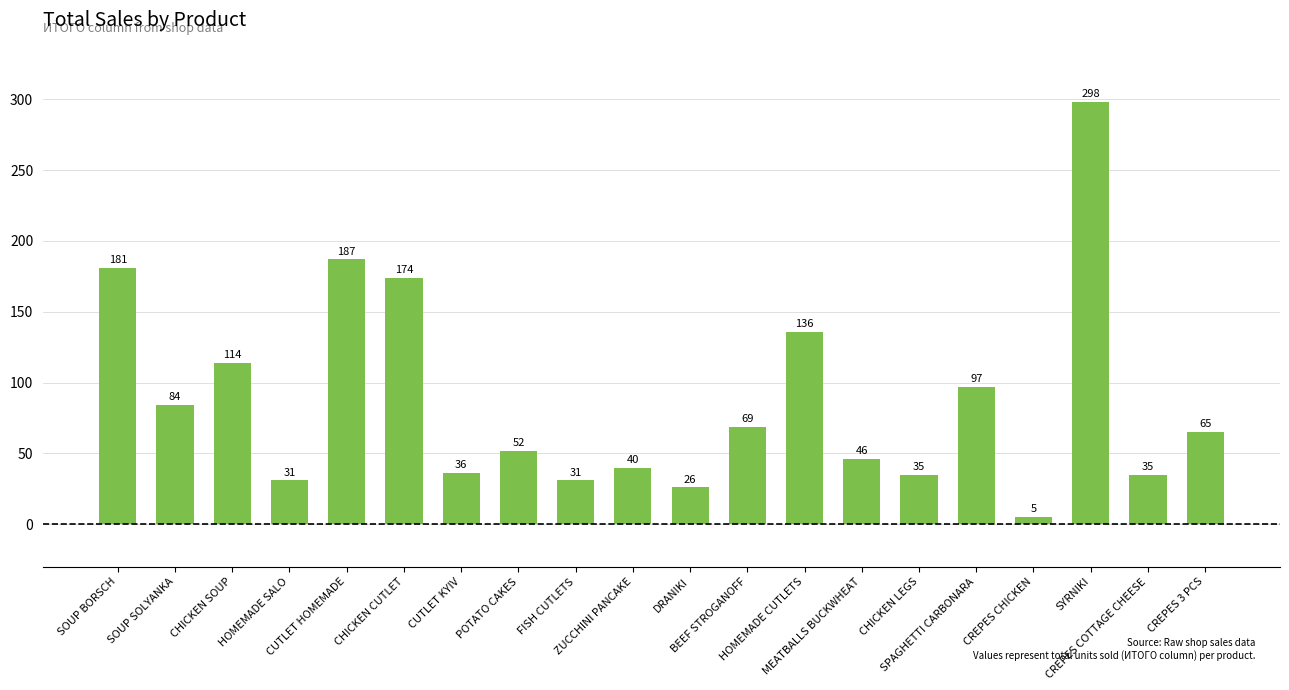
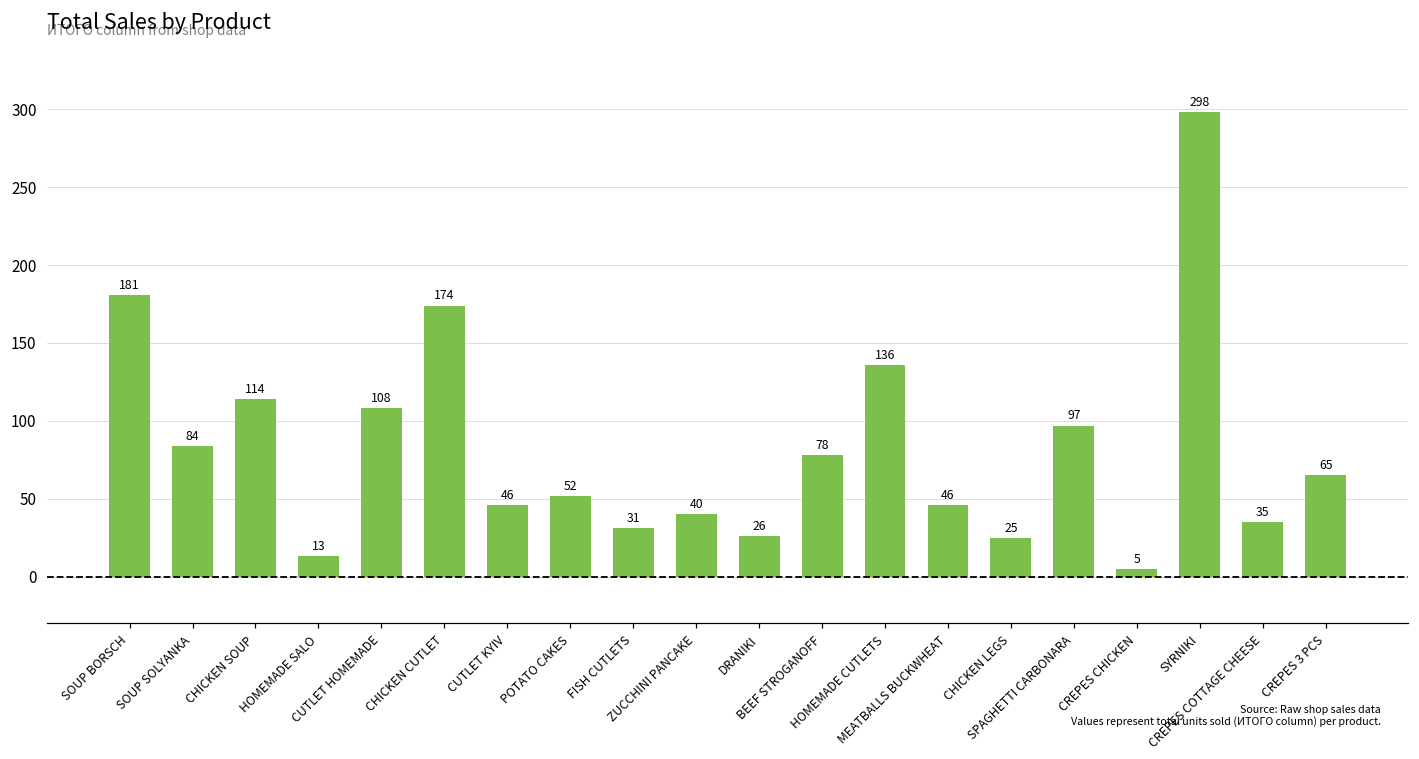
HOMEMADE SALO: 31 -> 13
CUTLET HOMEMADE: 187 -> 108
CUTLET KYIV: 36 -> 46
BEEF STROGANOFF: 69 -> 78
CHICKEN LEGS: 35 -> 25
